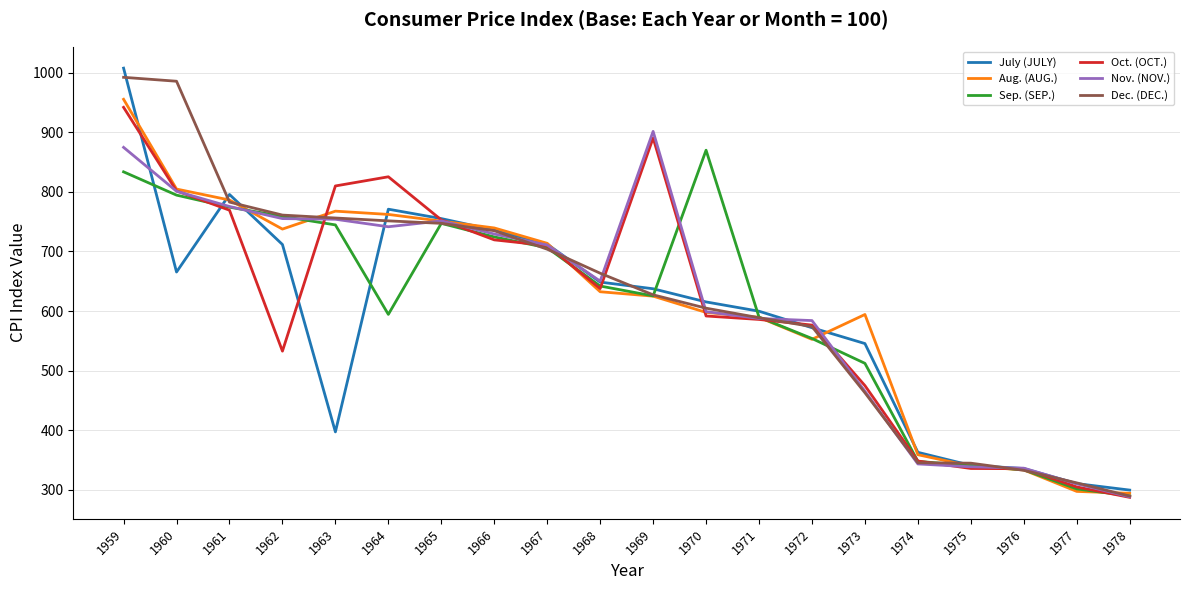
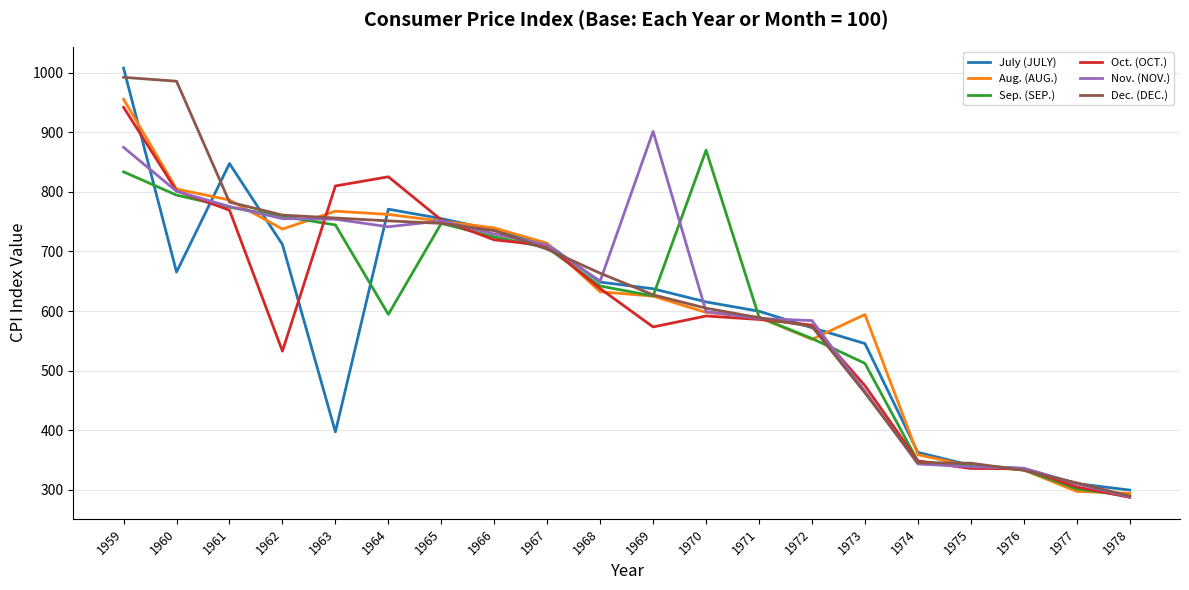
July (JULY), 1961: 800 -> 850
Oct. (OCT.), 1969: 890 -> 570
